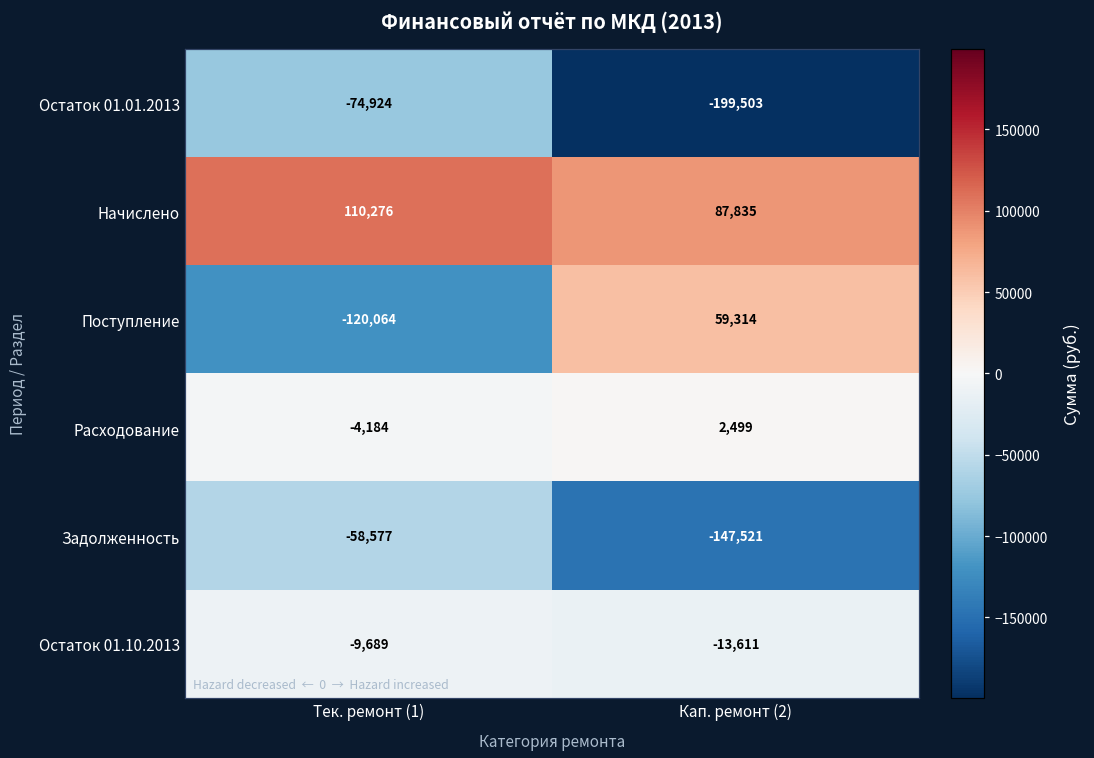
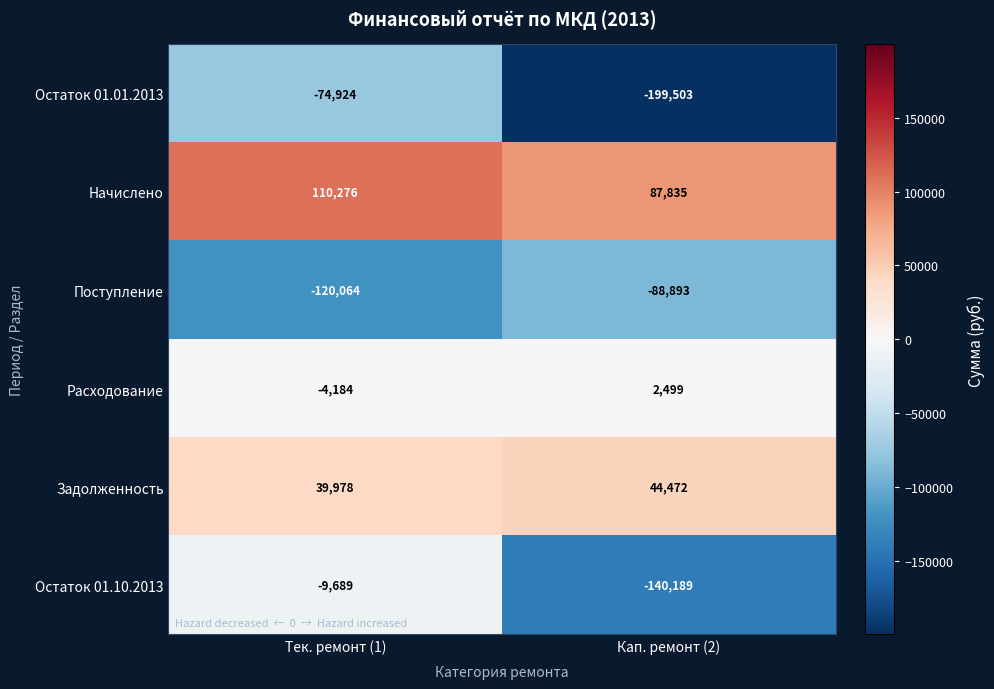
Поступление, Кап. ремонт (2): 59,314 -> -88,893
Задолженность, Тек. ремонт (1): -58,577 -> 39,978
Задолженность, Кап. ремонт (2): -147,521 -> 44,472
Остаток 01.10.2013, Кап. ремонт (2): -13,611 -> -140,189
